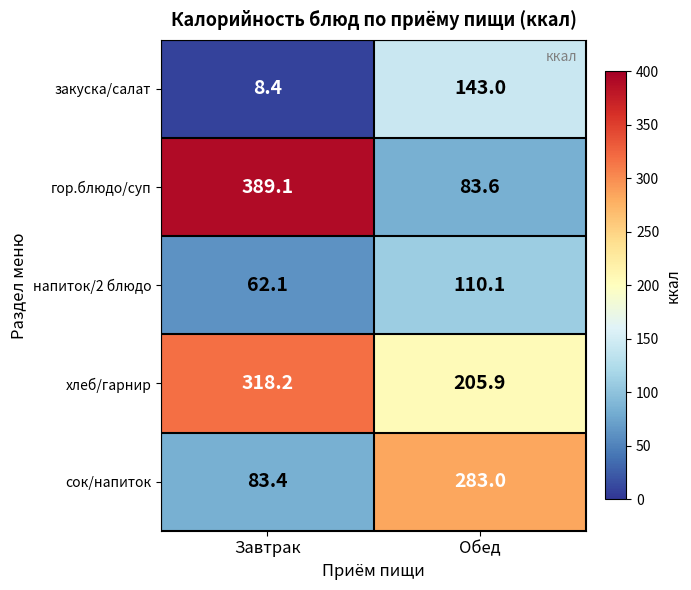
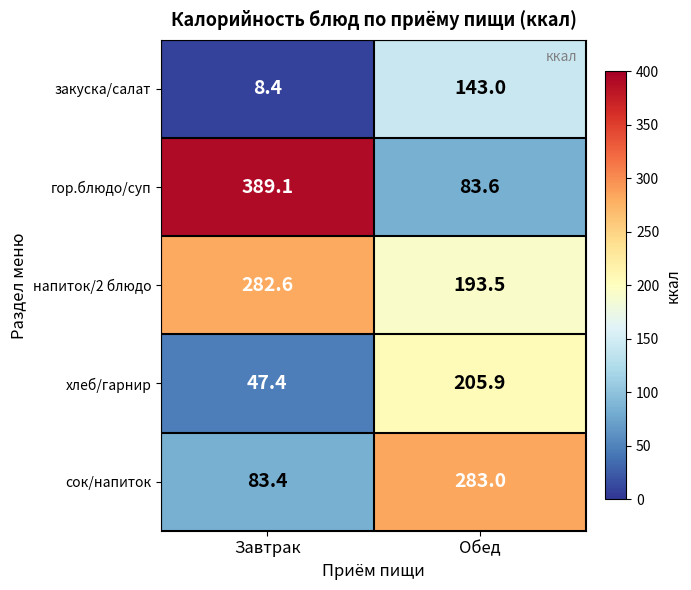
напиток/2 блюдо, Завтрак: 62.1 -> 282.6
напиток/2 блюдо, Обед: 110.1 -> 193.5
хлеб/гарнир, Завтрак: 318.2 -> 47.4
